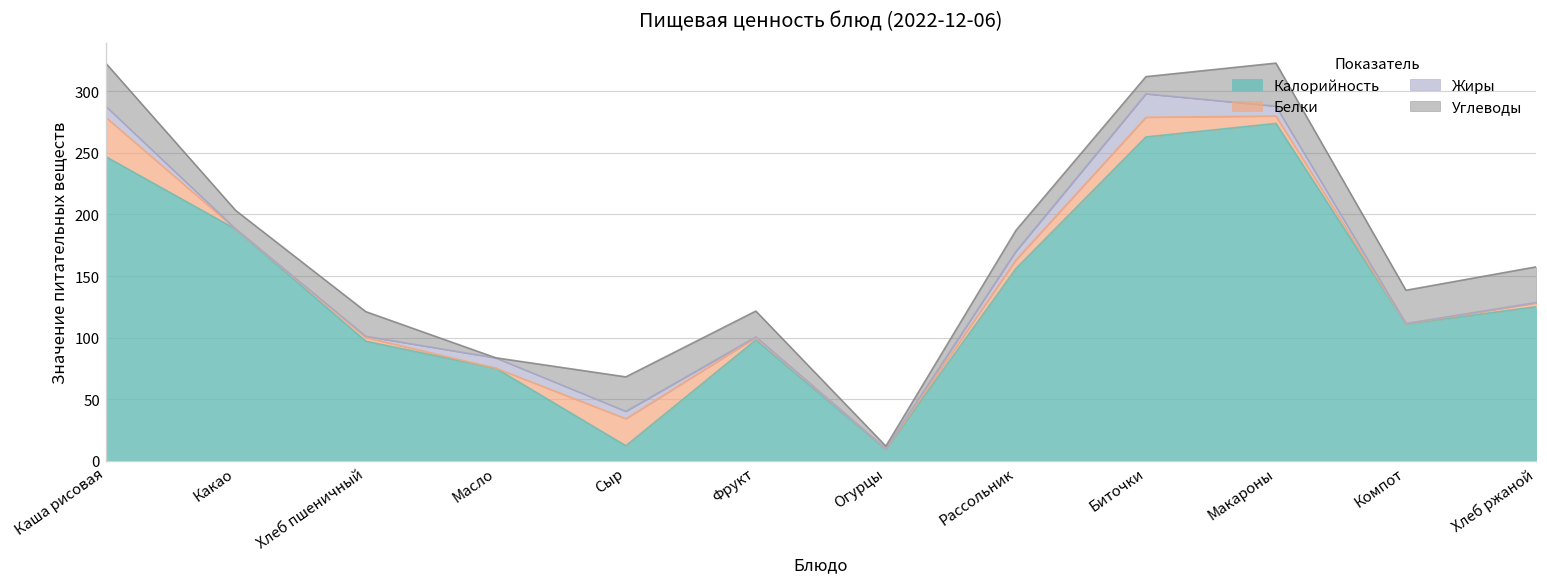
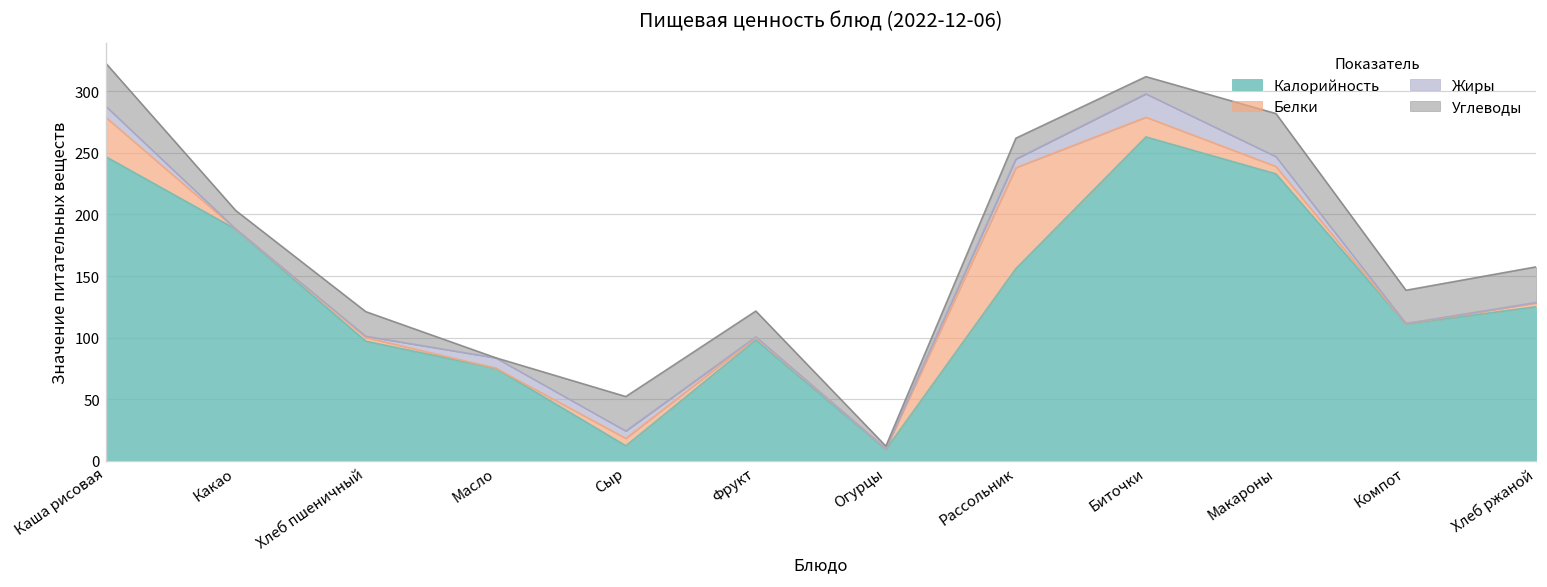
Белки, Сыр: 22 -> 6
Белки, Рассольник: 7 -> 82
Калорийность, Макароны: 274 -> 233
